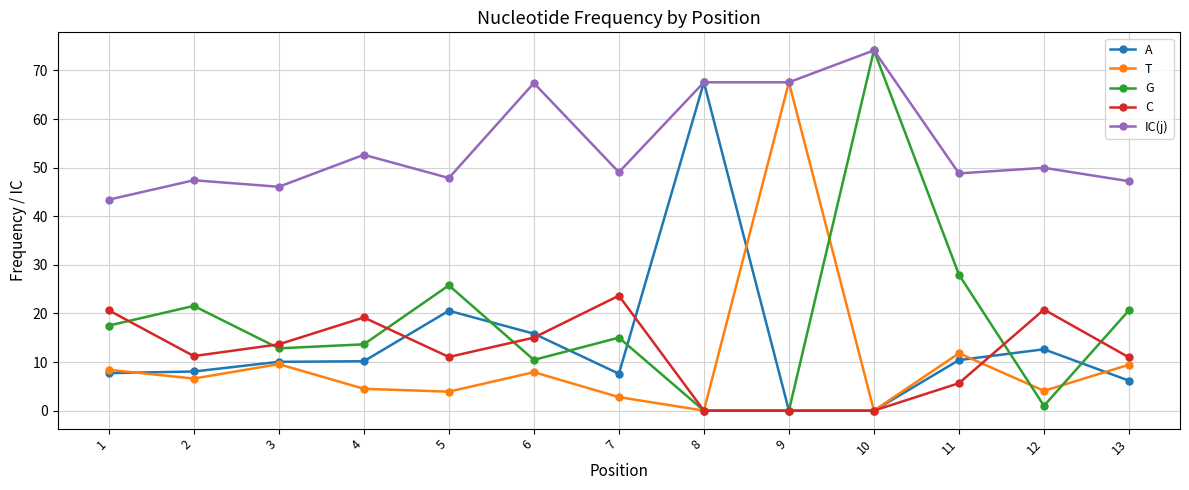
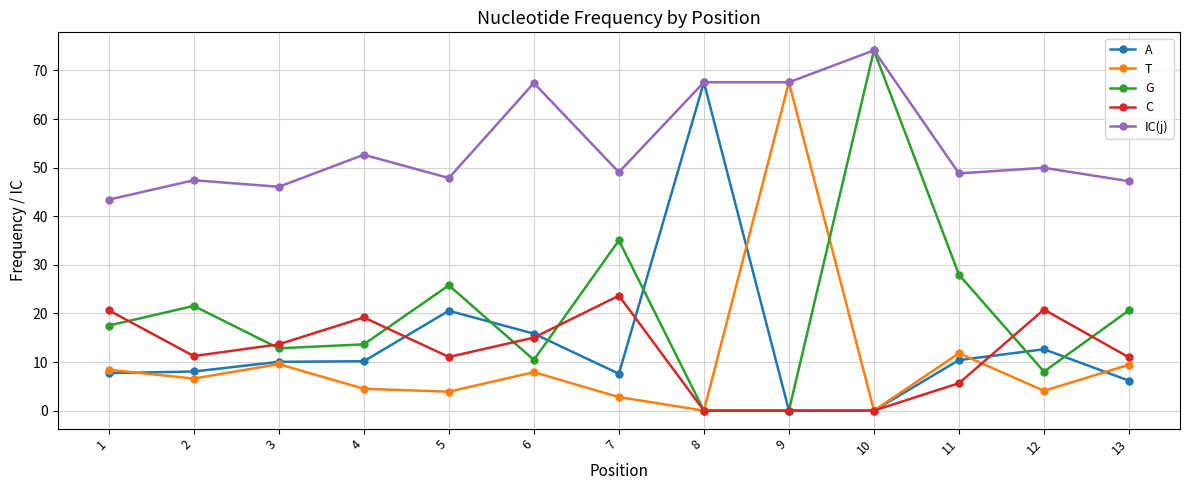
G, 7: 15 -> 35
G, 12: 1 -> 8
